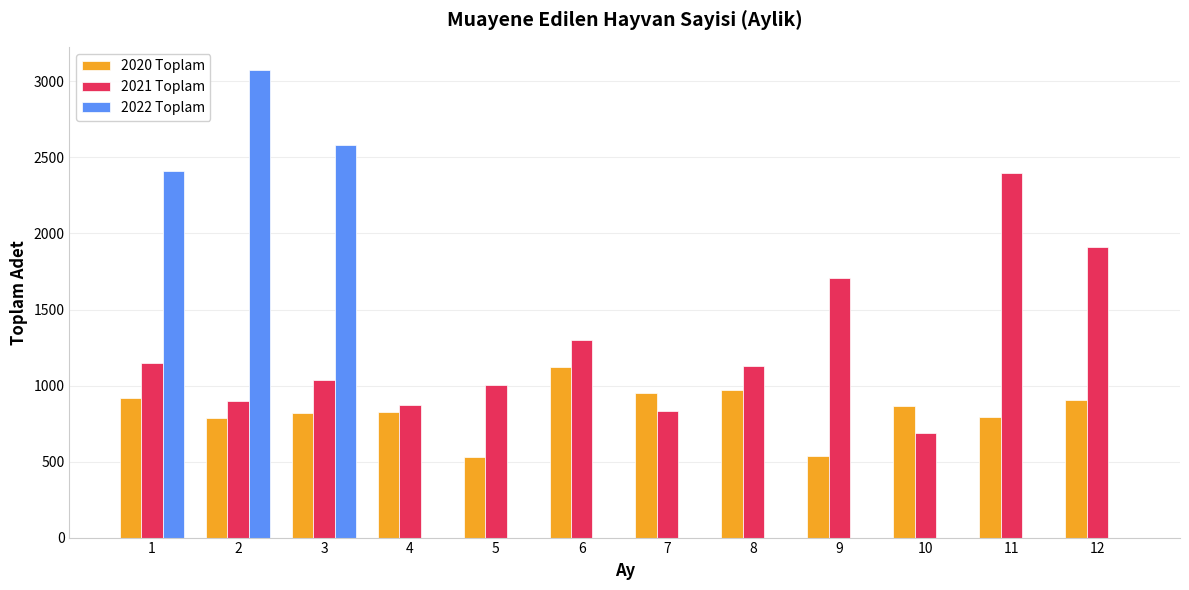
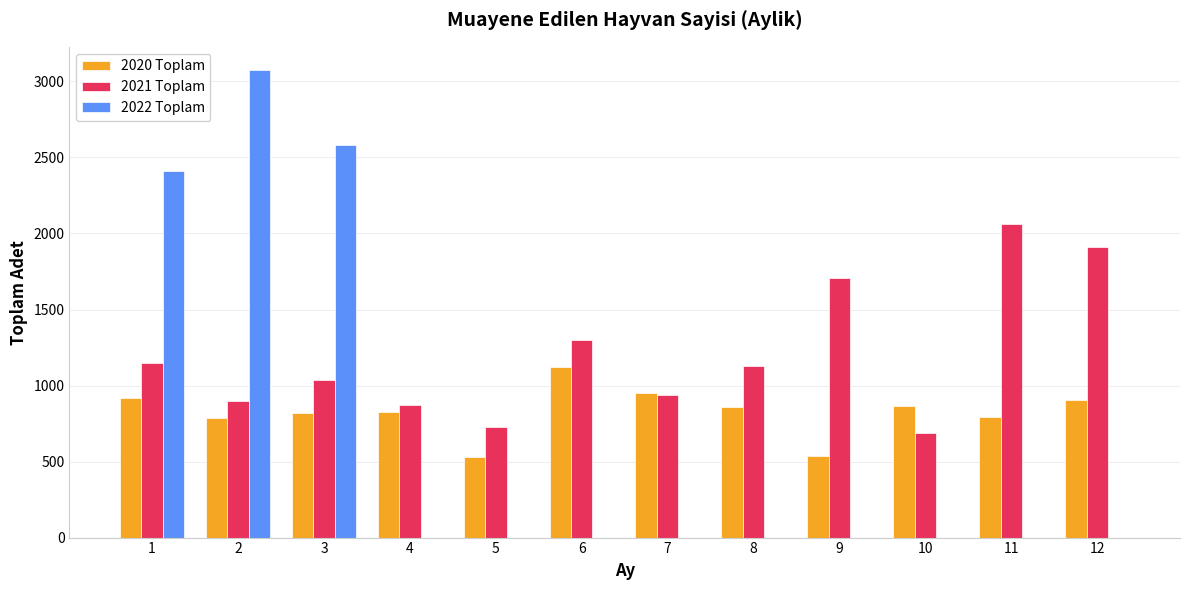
2021 Toplam, 5: 1000 -> 730
2021 Toplam, 7: 830 -> 940
2020 Toplam, 8: 970 -> 860
2021 Toplam, 11: 2400 -> 2060
